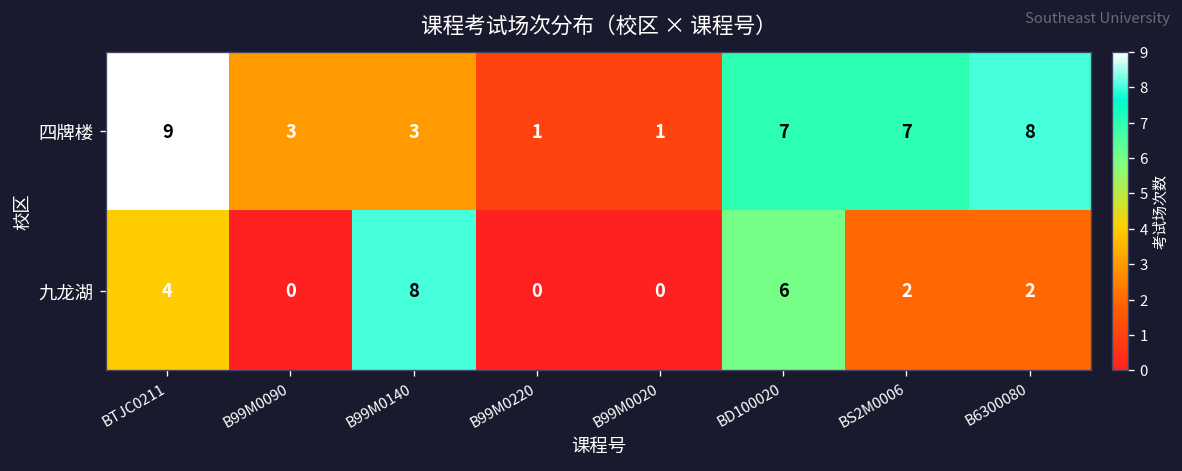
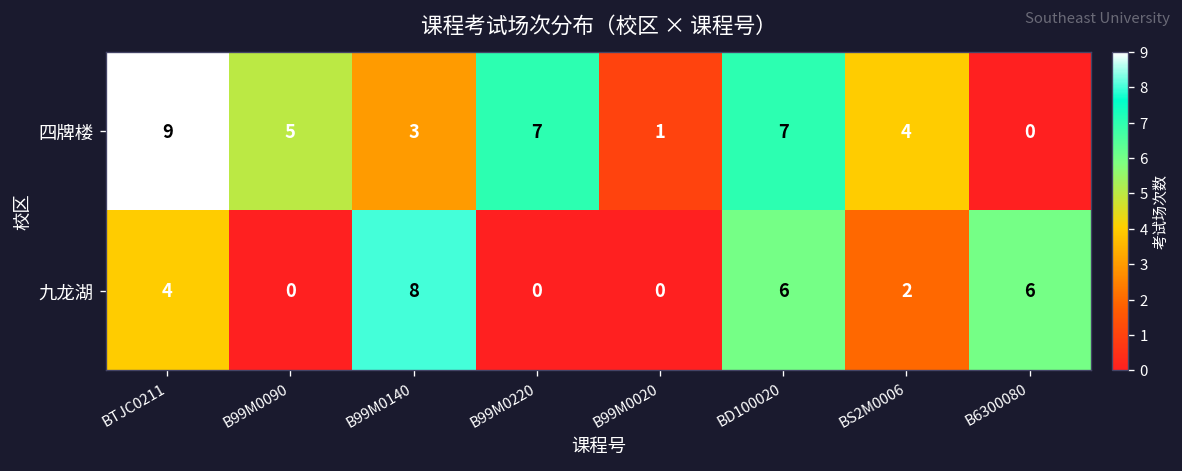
四牌楼, B99M0090: 3 -> 5
四牌楼, B99M0220: 1 -> 7
四牌楼, BS2M0006: 7 -> 4
四牌楼, B6300080: 8 -> 0
九龙湖, B6300080: 2 -> 6
